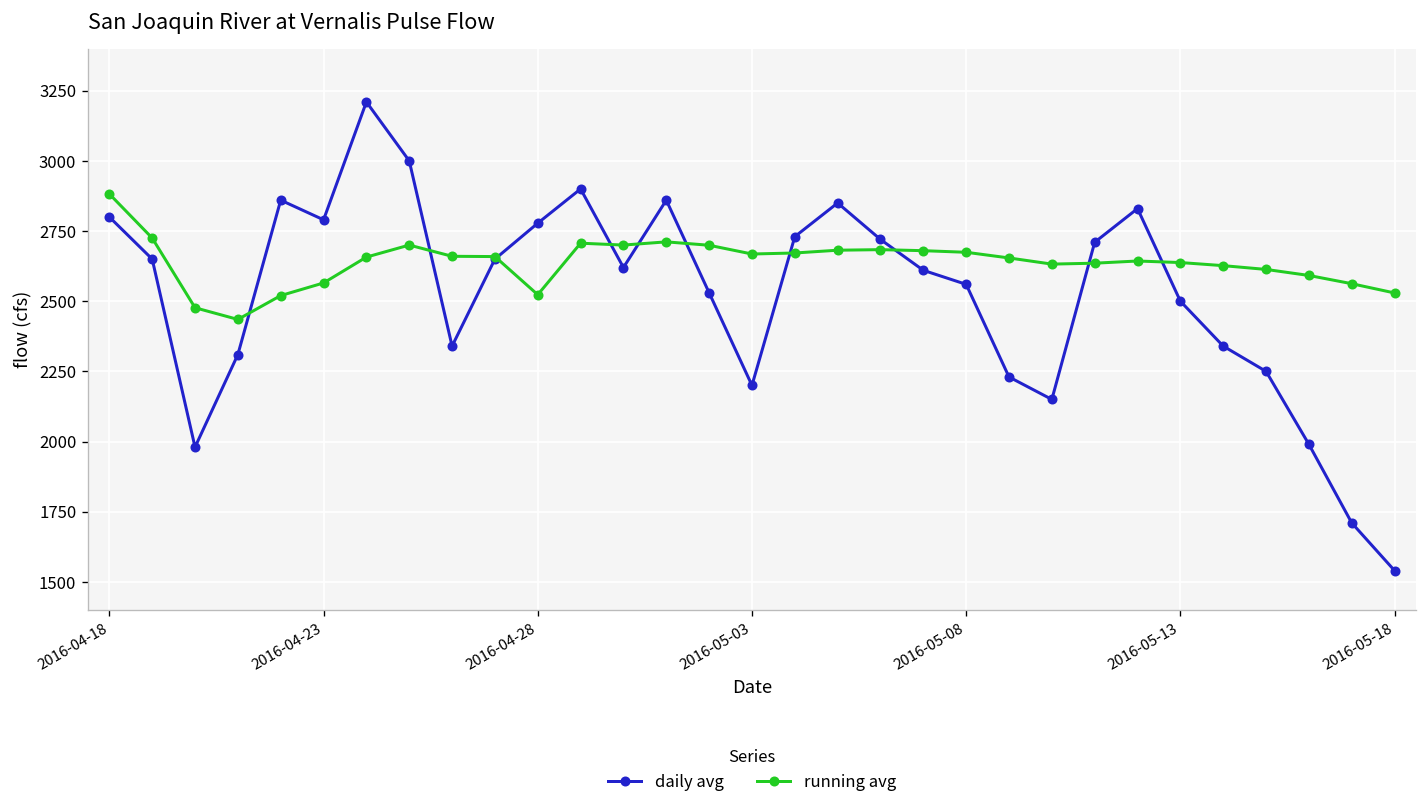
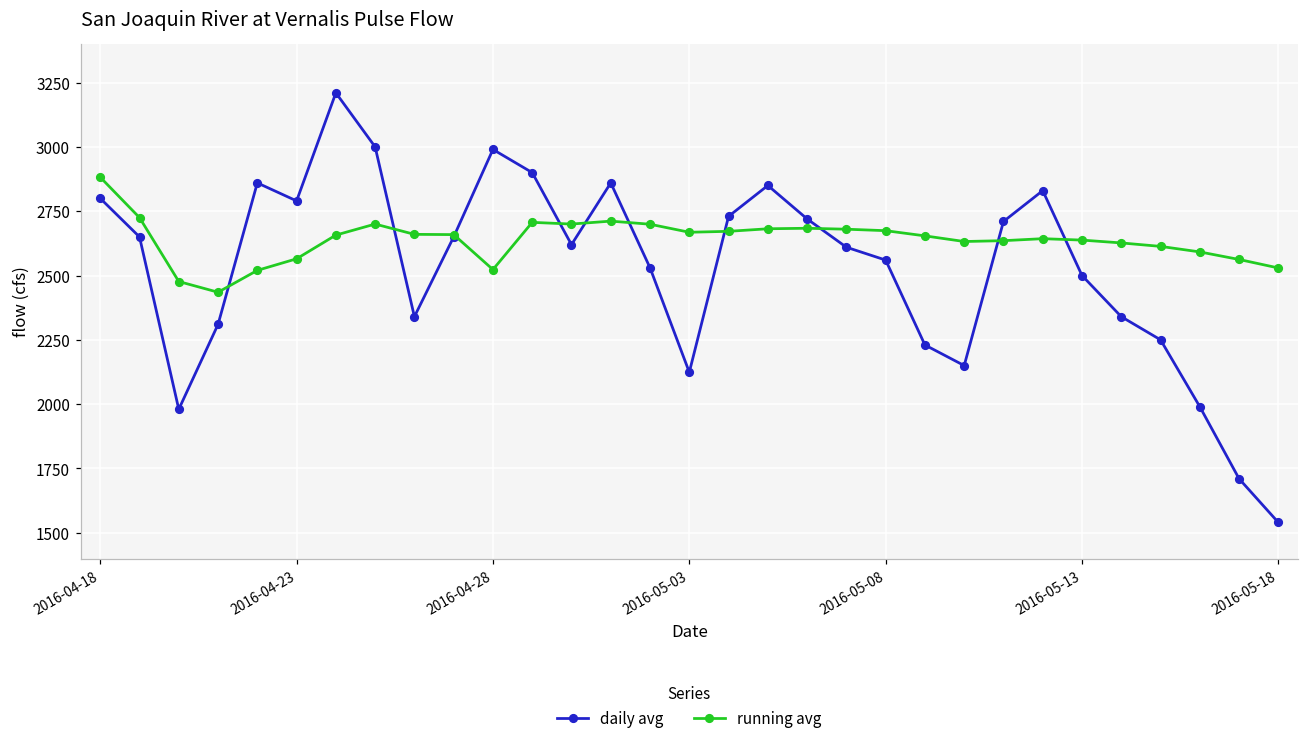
daily avg, 2016-04-28: 2780 -> 2990
daily avg, 2016-05-03: 2200 -> 2120
